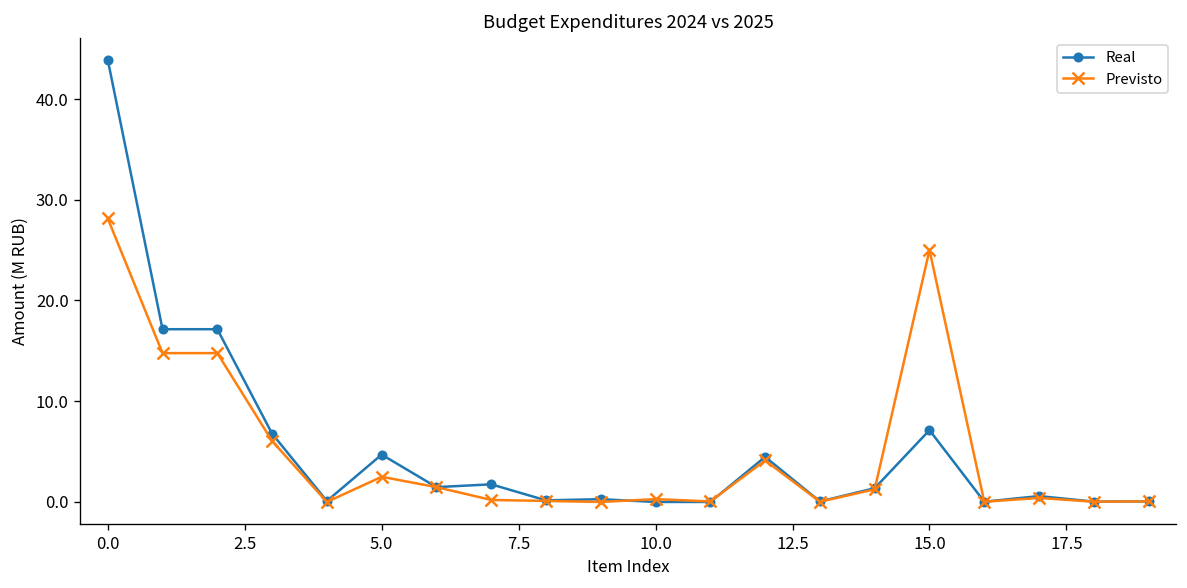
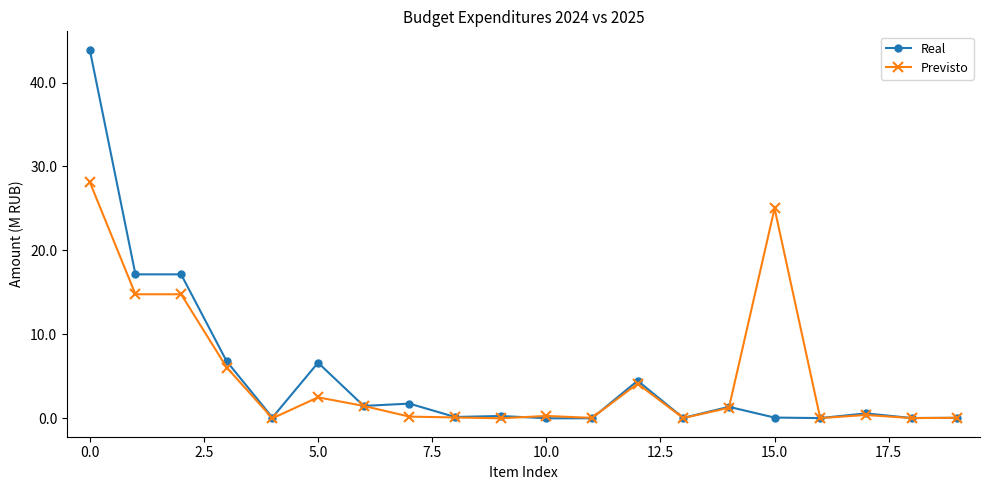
Real, 5.0: 5 -> 7
Real, 15.0: 7 -> 0
